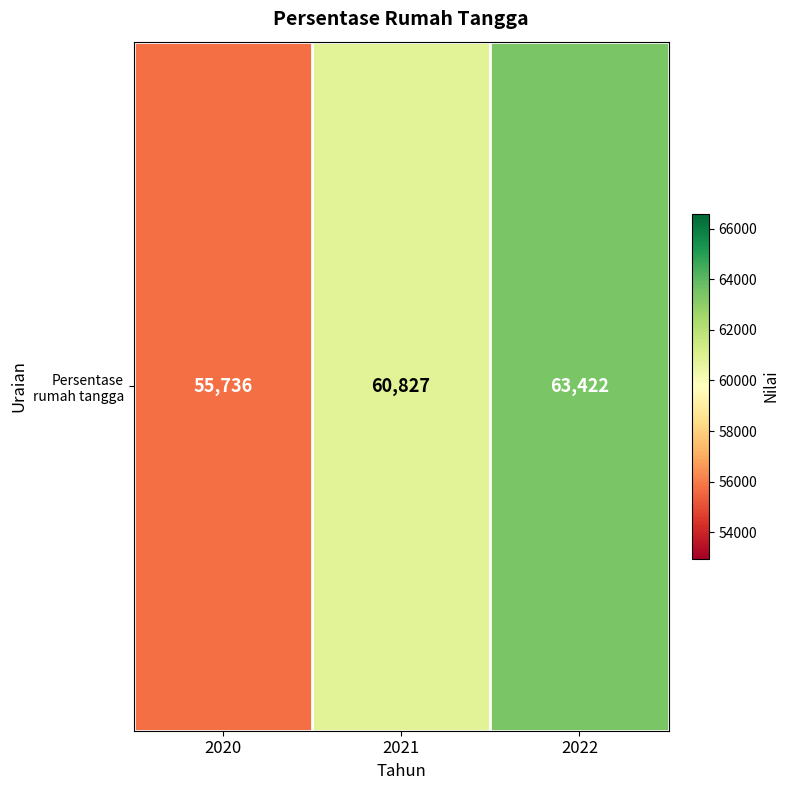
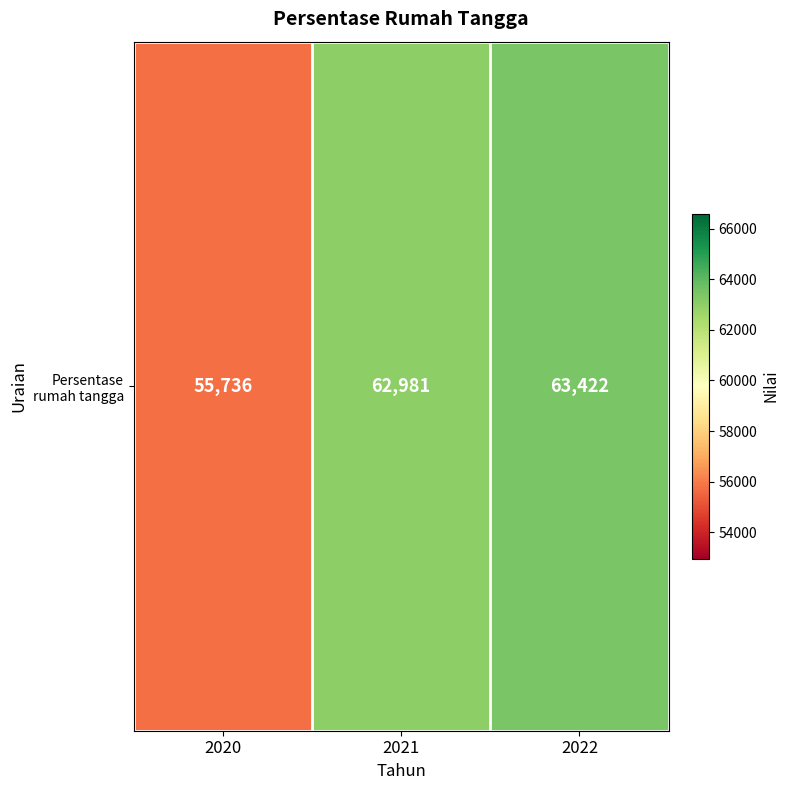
Persentase rumah tangga, 2021: 60,827 -> 62,981
